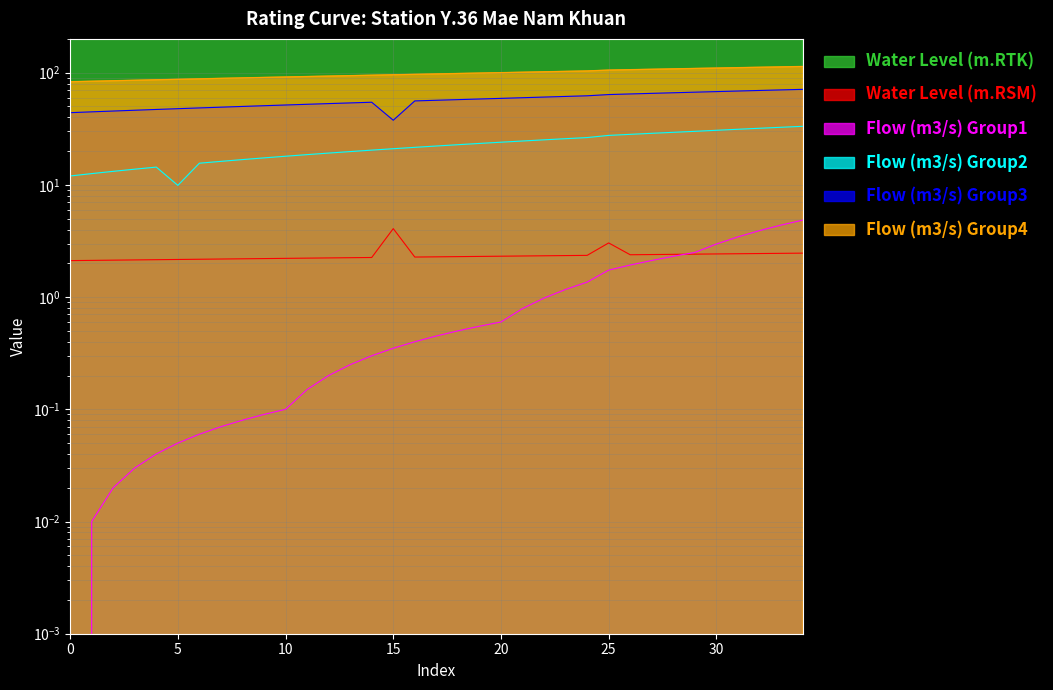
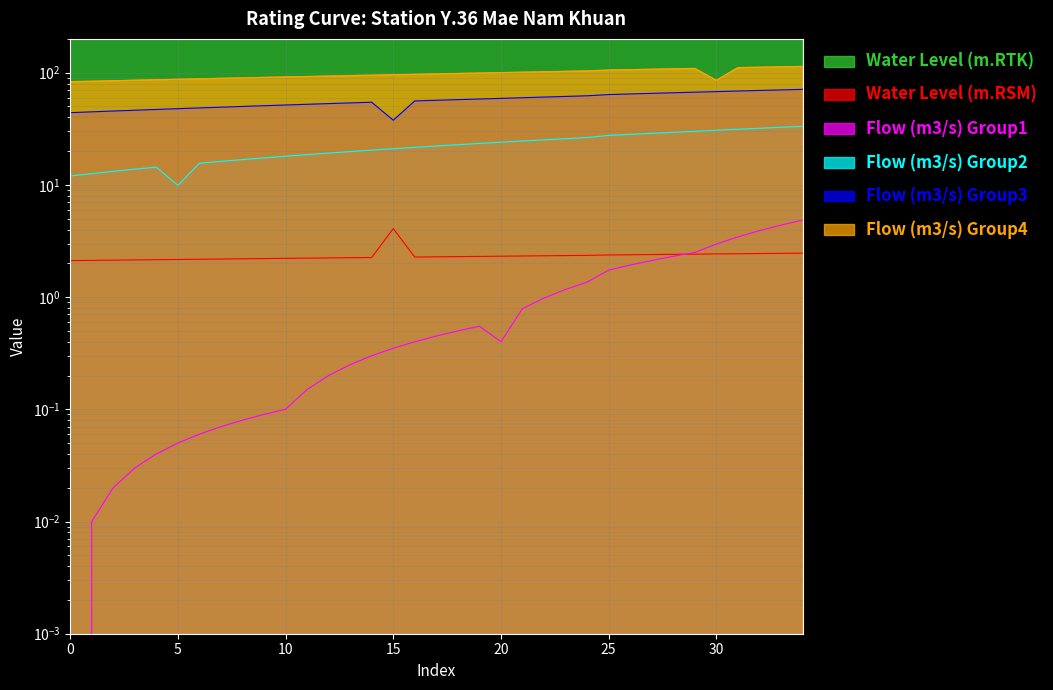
Flow (m3/s) Group1, 20: 0.6 -> 0.4
Water Level (m.RSM), 25: 3.0 -> 2.4
Flow (m3/s) Group4, 30: 110 -> 90
